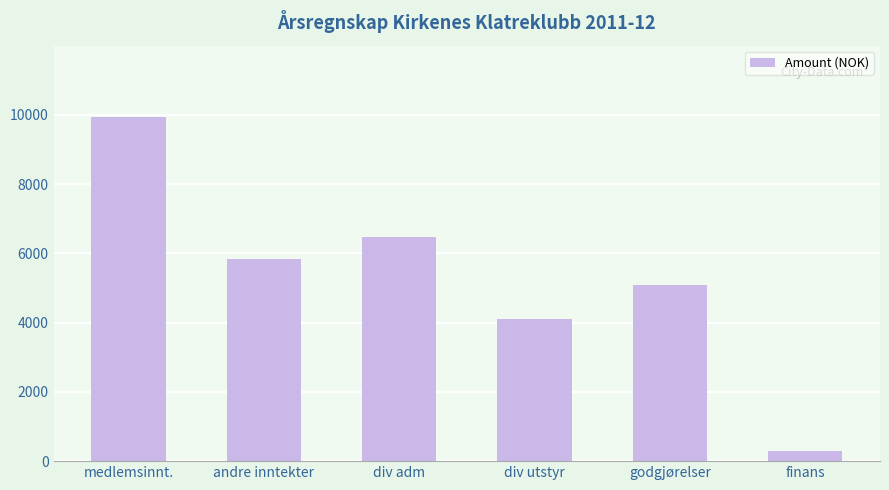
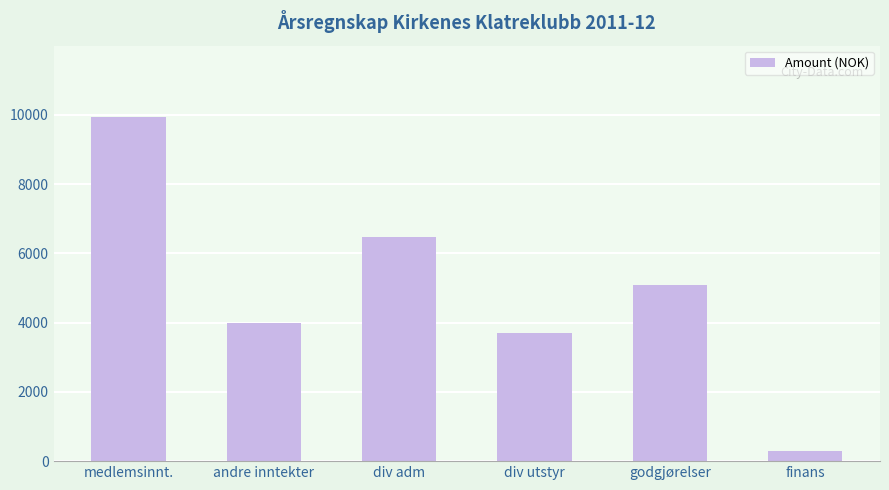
andre inntekter: 5800 -> 4000
div utstyr: 4100 -> 3700
